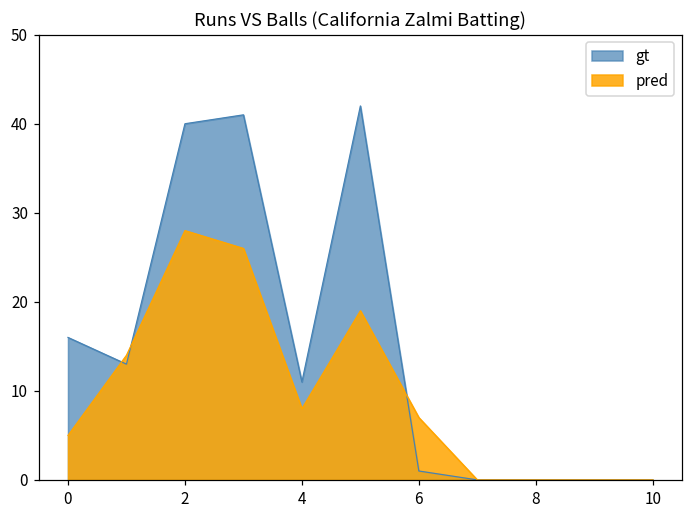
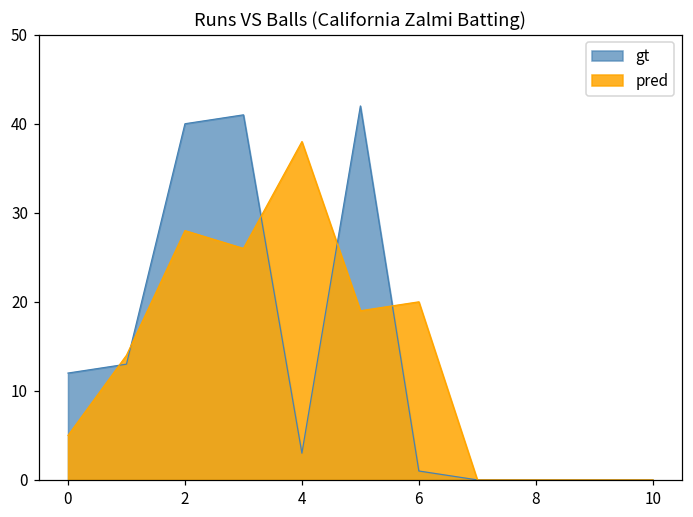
gt, 0: 16 -> 12
gt, 4: 11 -> 3
pred, 4: 8 -> 38
pred, 6: 7 -> 20
